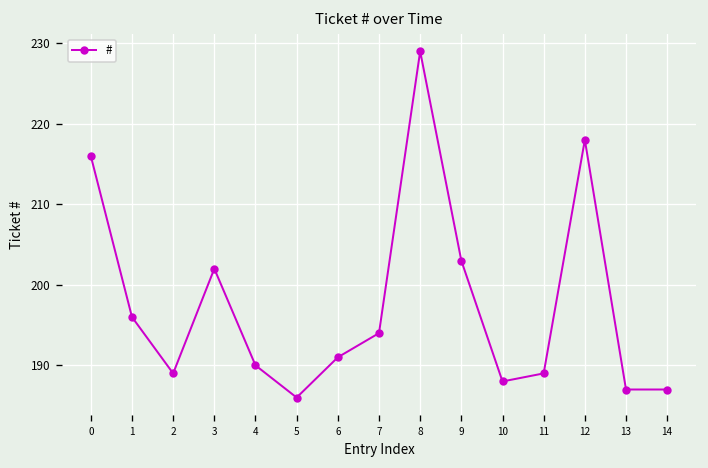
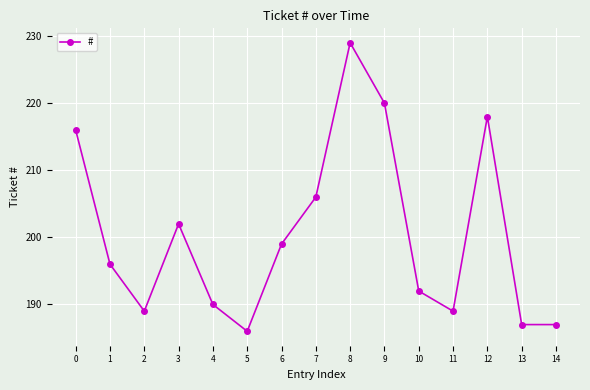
6: 191 -> 199
7: 194 -> 206
9: 203 -> 220
10: 188 -> 192
